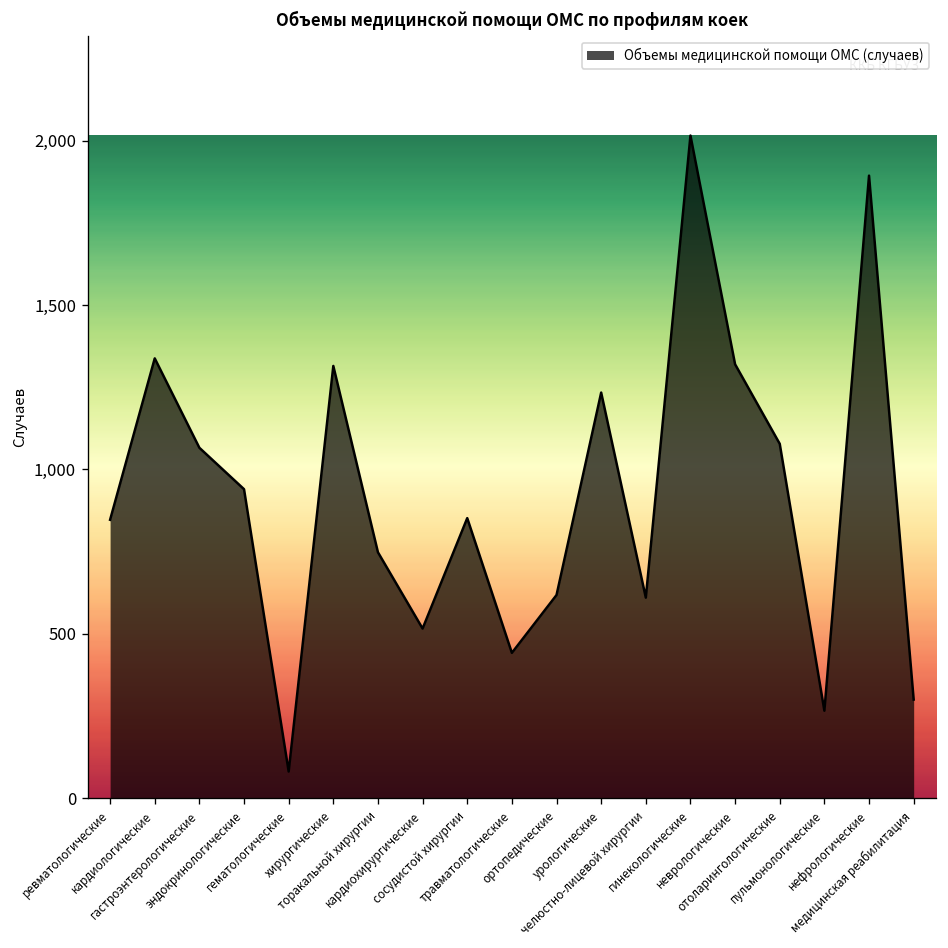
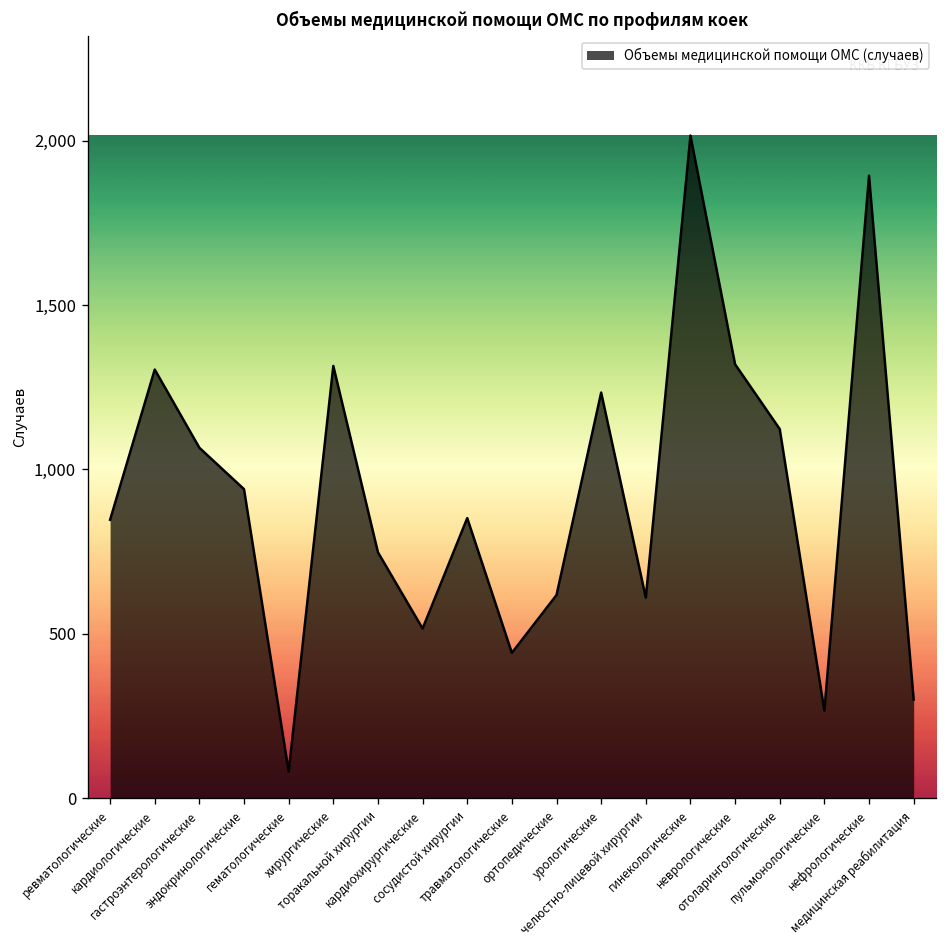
кардиологические: 1,340 -> 1,300
отоларингологические: 1,080 -> 1,120
